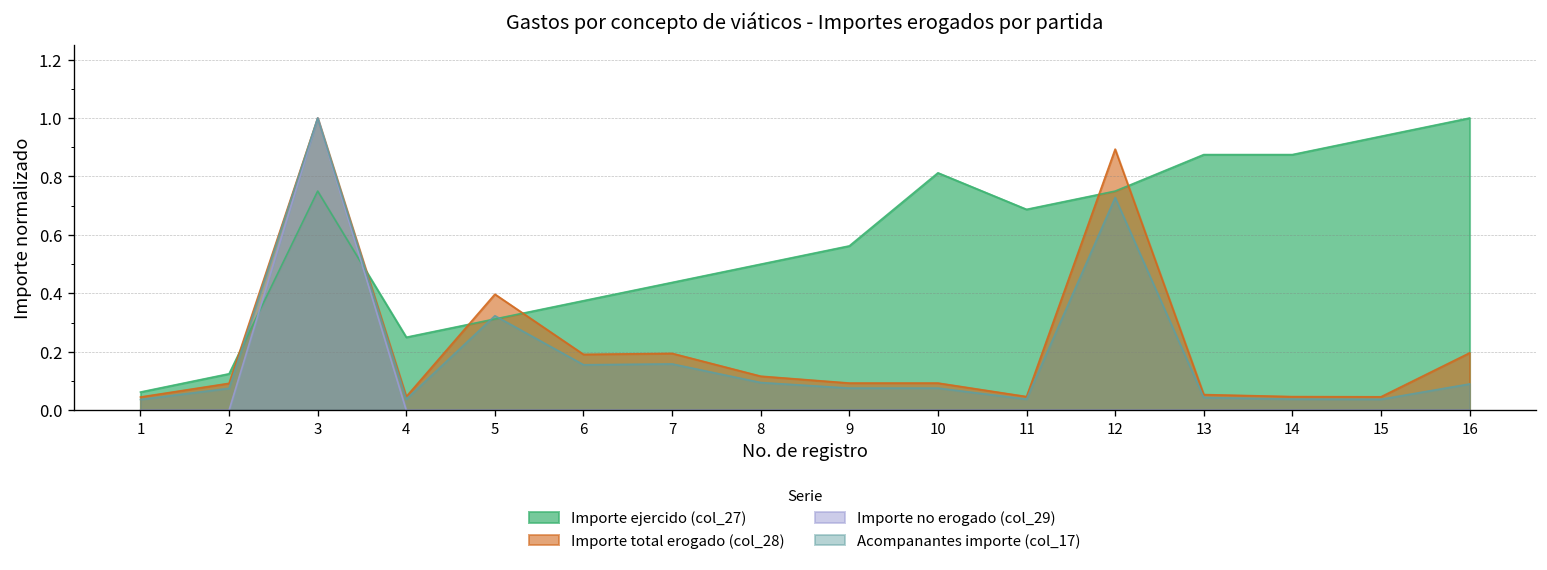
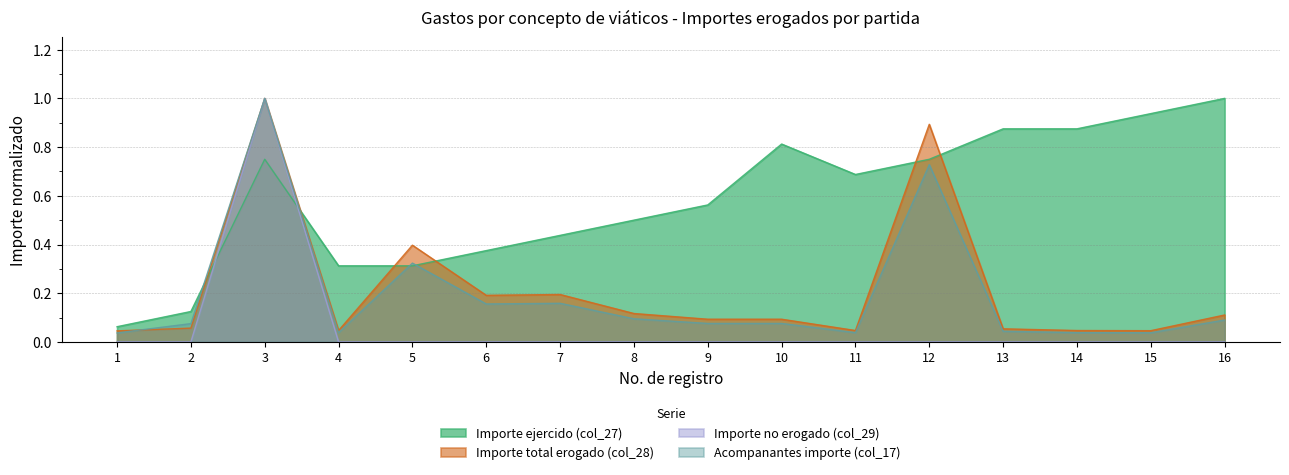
Importe total erogado (col_28), 2: 0.09 -> 0.06
Importe ejercido (col_27), 4: 0.25 -> 0.31
Importe total erogado (col_28), 16: 0.20 -> 0.11
